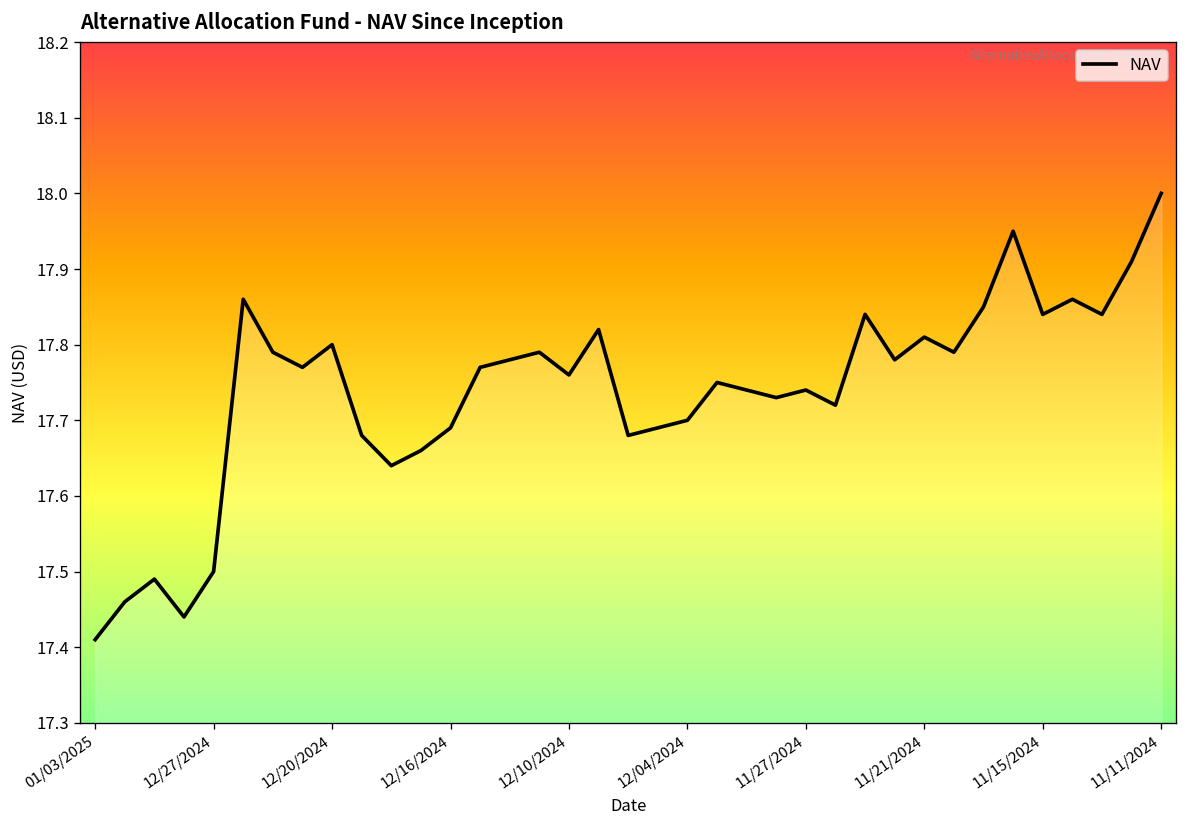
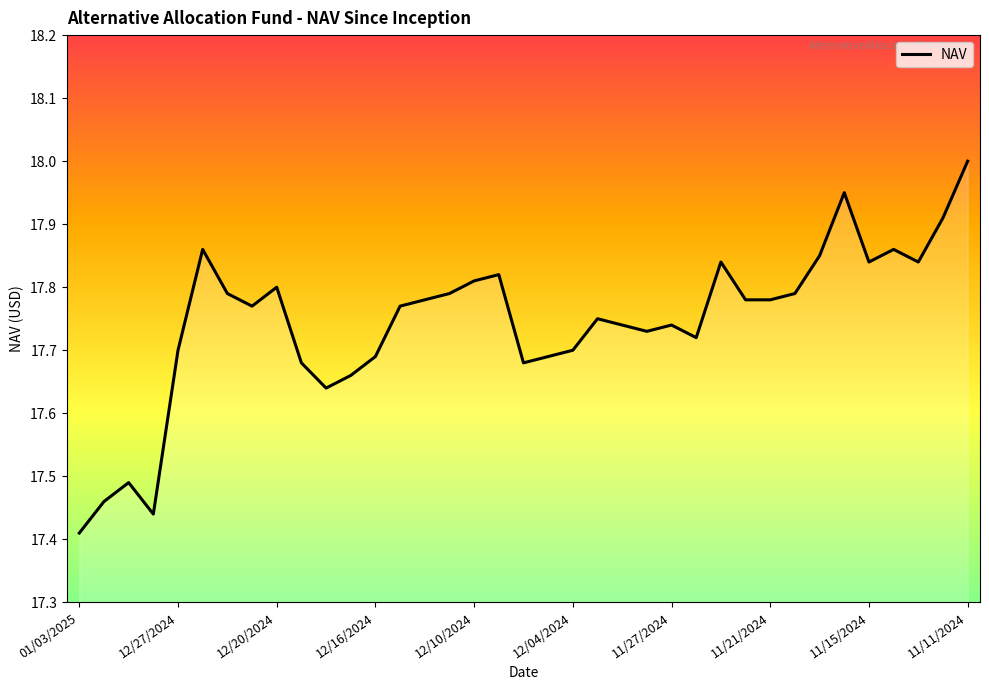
12/27/2024: 17.5 -> 17.7
12/10/2024: 17.76 -> 17.81
11/21/2024: 17.81 -> 17.78
